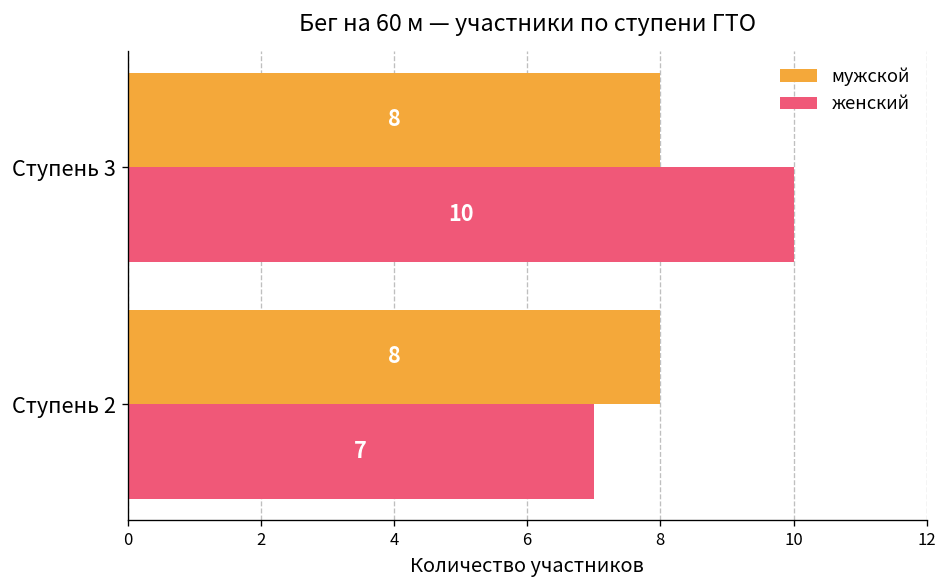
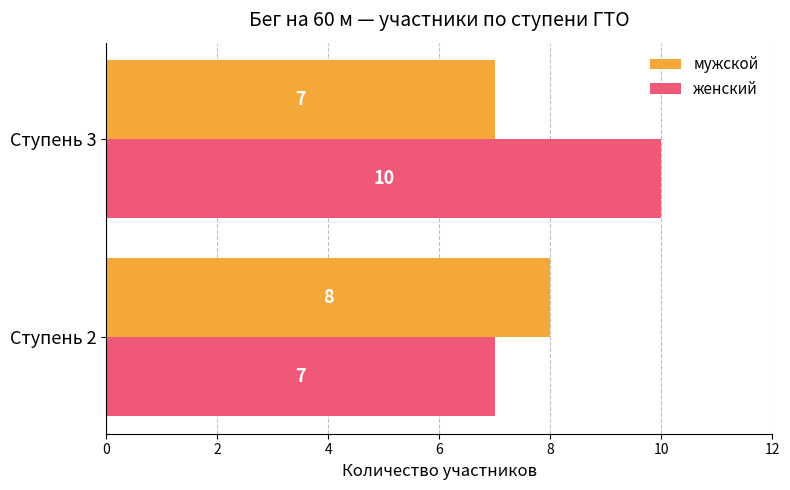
мужской, Ступень 3: 8 -> 7
